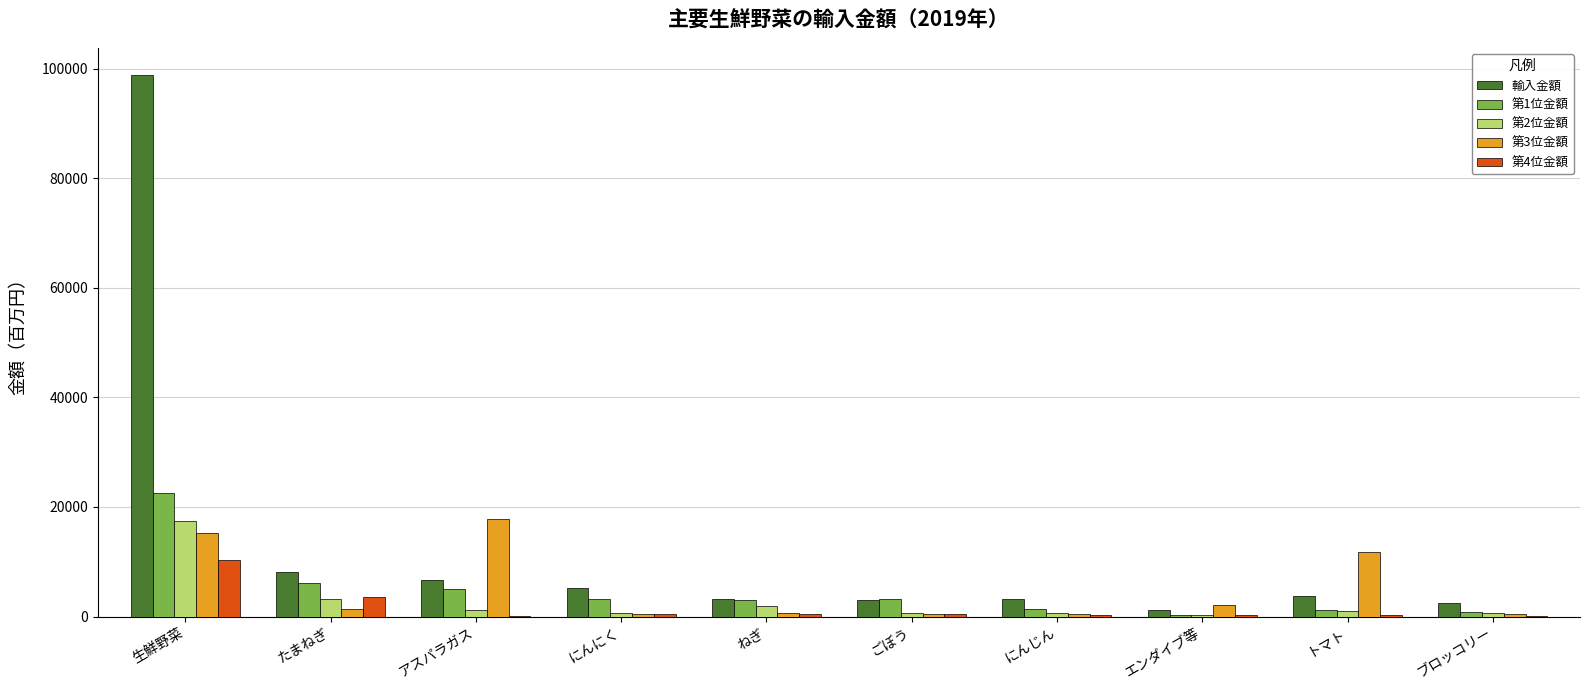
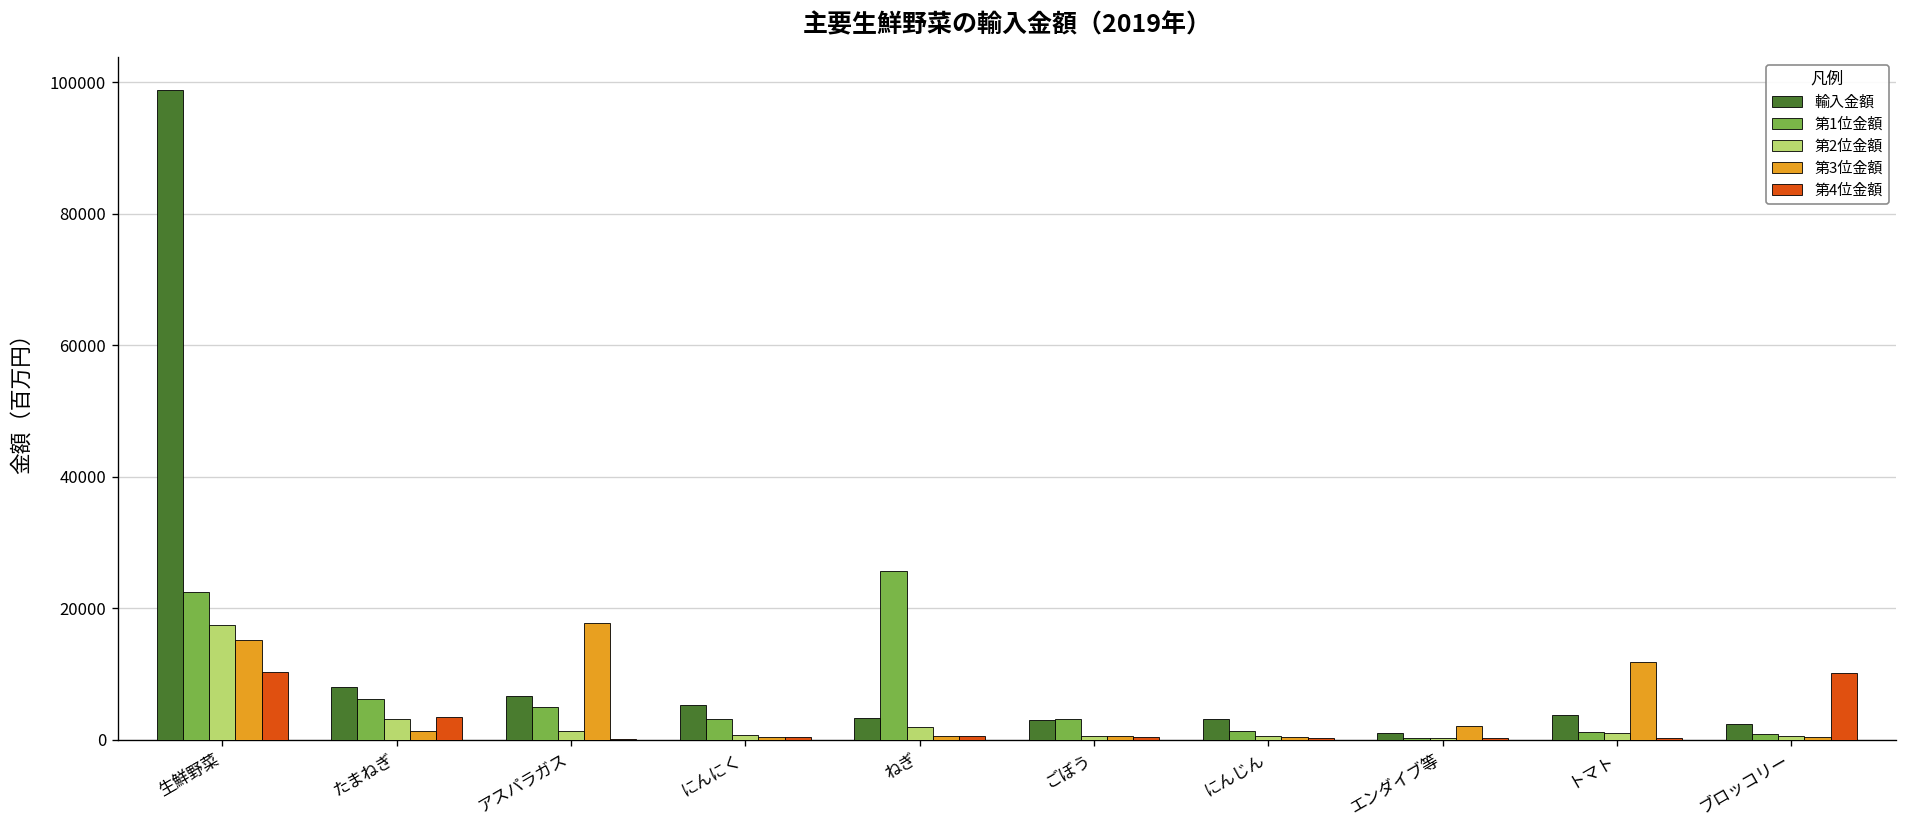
第1位金額, ねぎ: 3000 -> 26000
第4位金額, ブロッコリー: 0 -> 10000
